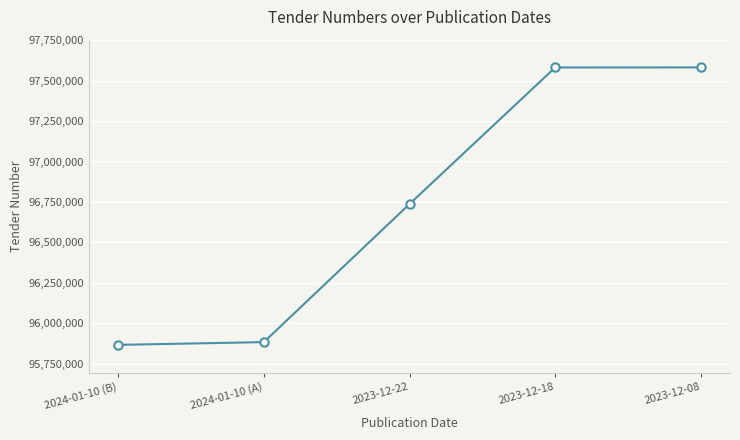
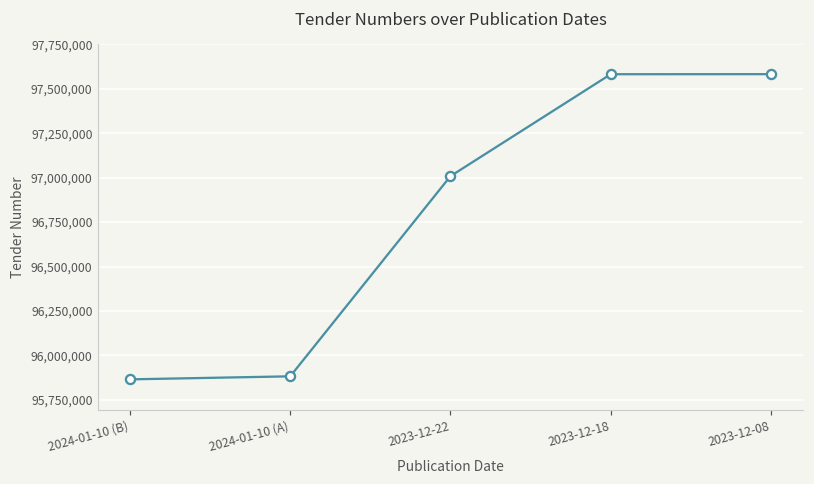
2023-12-22: 96,740,000 -> 97,010,000
